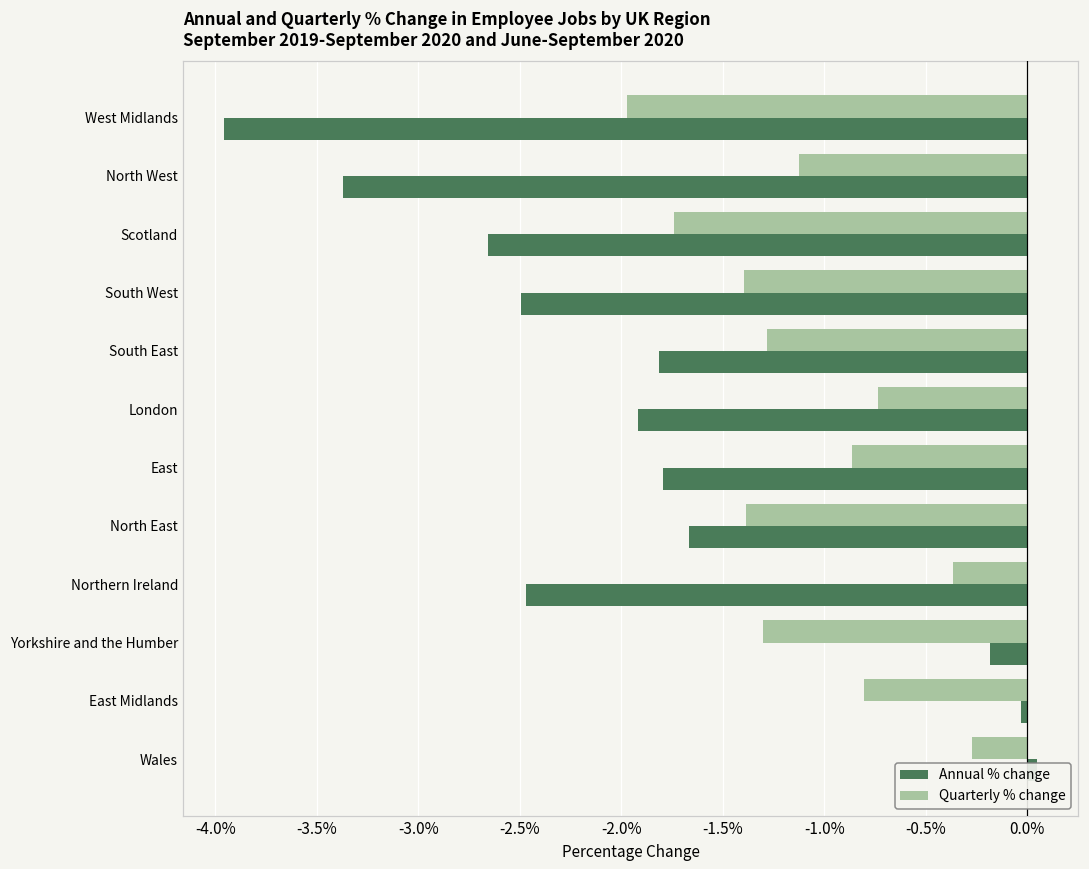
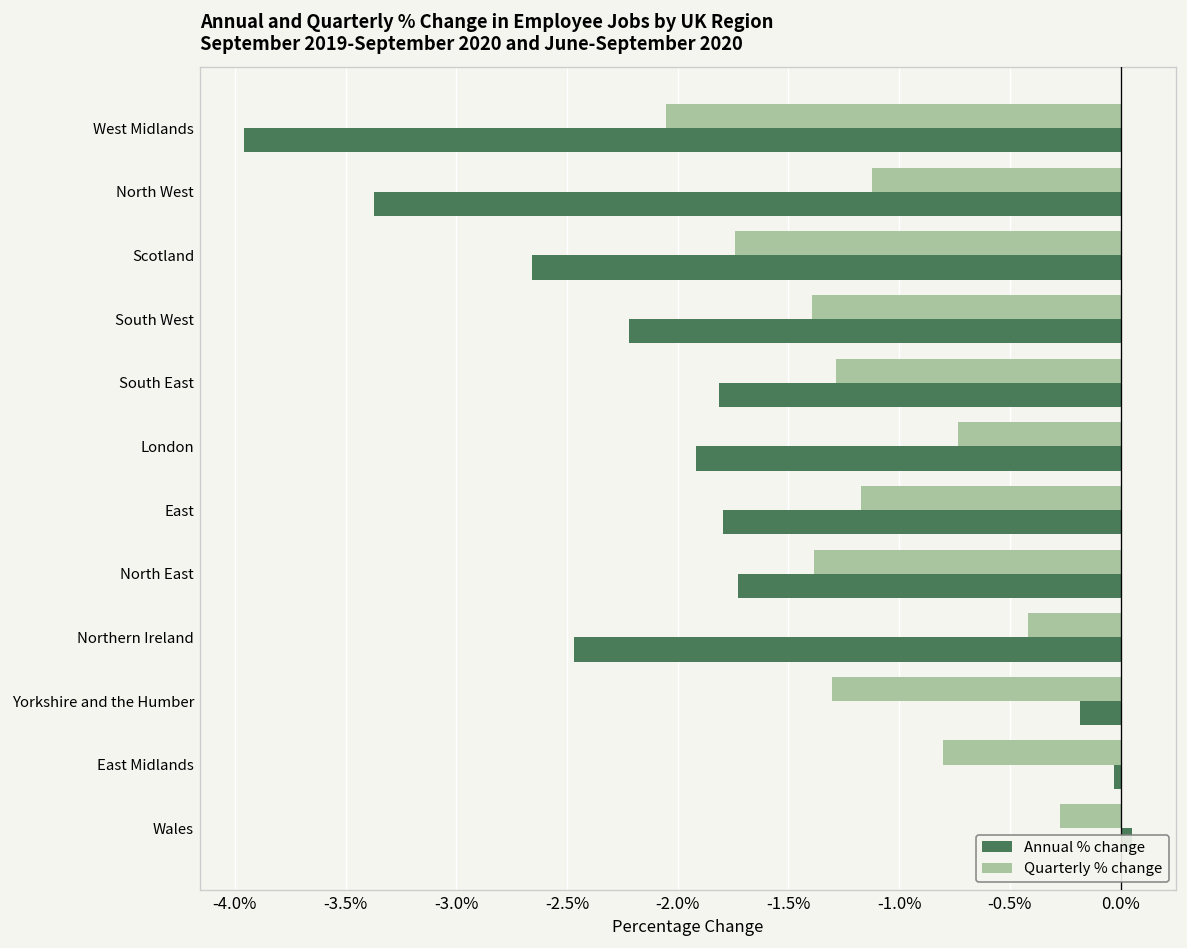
Quarterly % change, West Midlands: -1.97% -> -2.05%
Annual % change, South West: -2.49% -> -2.22%
Quarterly % change, East: -0.86% -> -1.17%
Annual % change, North East: -1.67% -> -1.73%
Quarterly % change, Northern Ireland: -0.37% -> -0.42%
